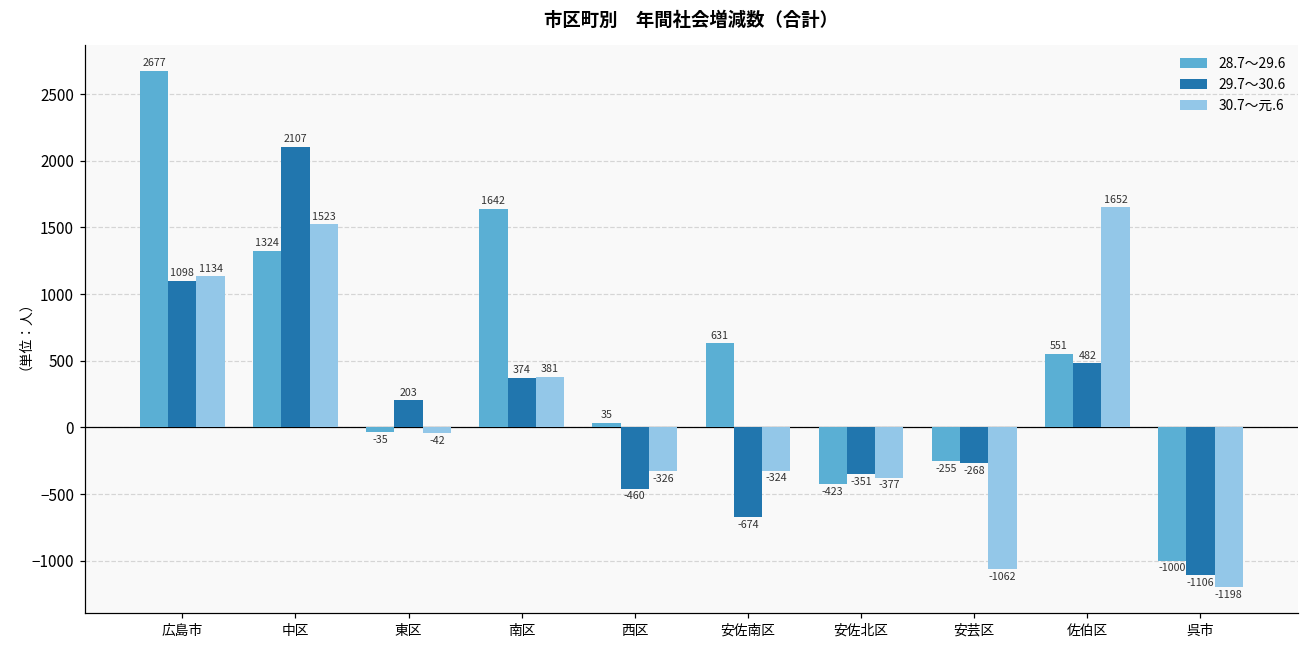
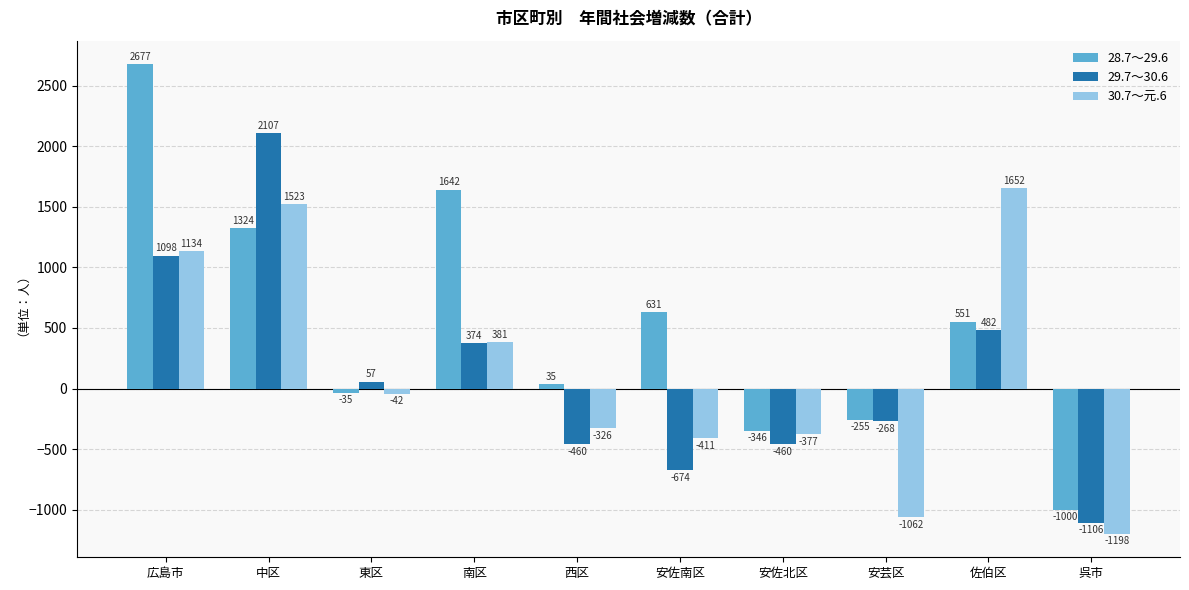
29.7～30.6, 東区: 203 -> 57
30.7～元.6, 安佐南区: -324 -> -411
28.7～29.6, 安佐北区: -423 -> -346
29.7～30.6, 安佐北区: -351 -> -460
